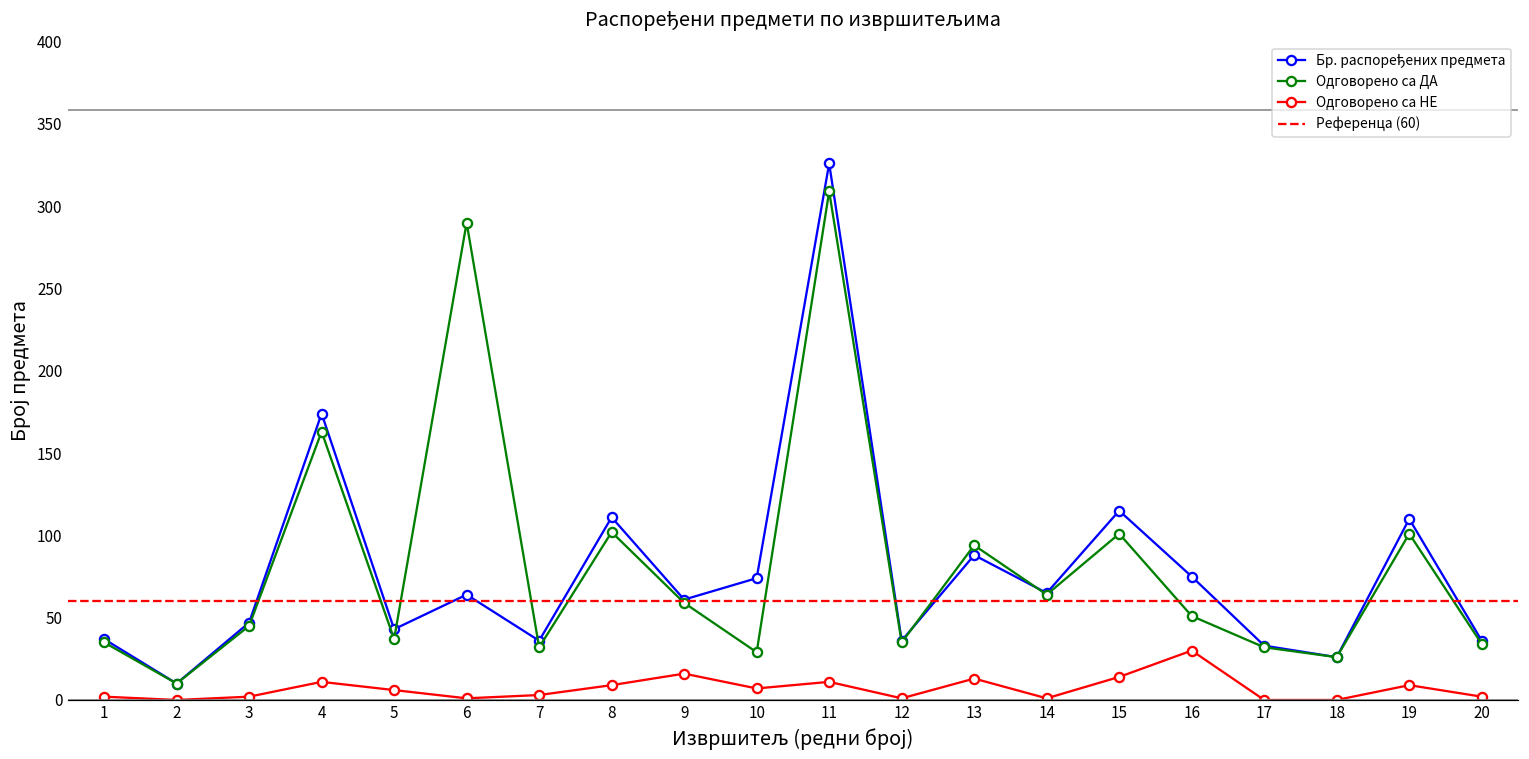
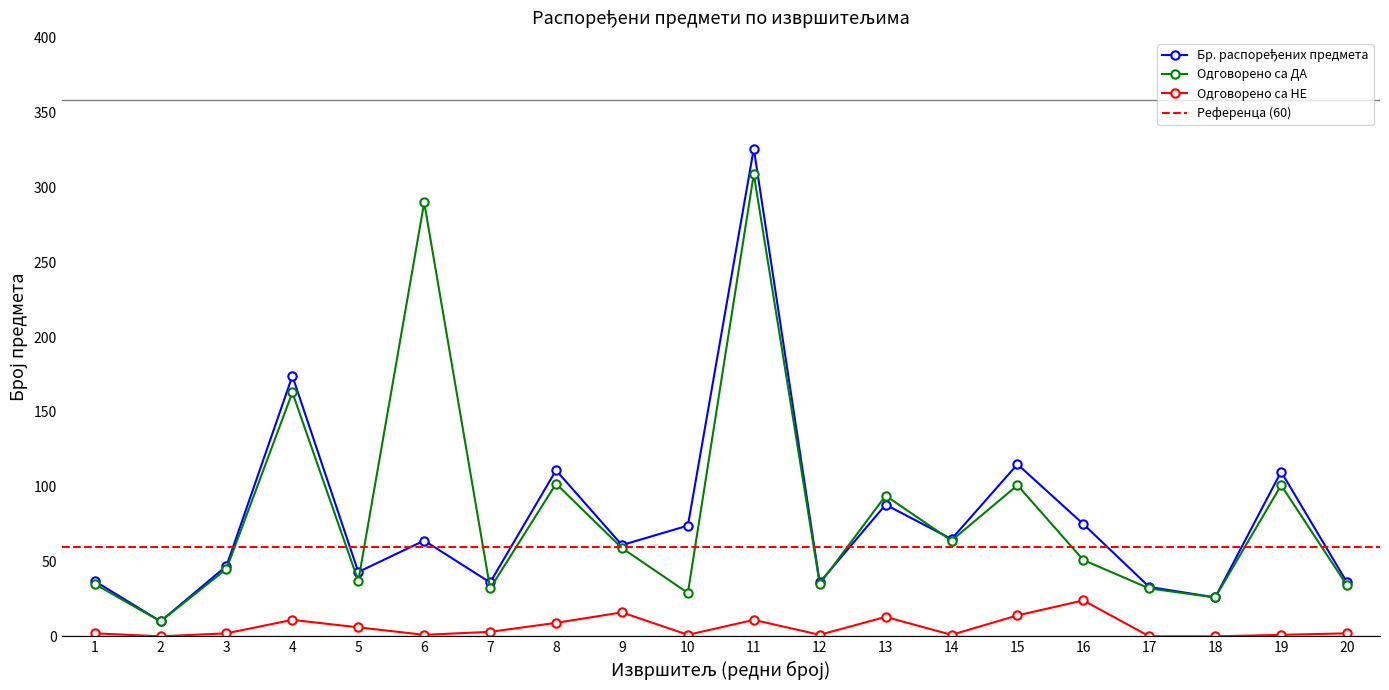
Одговорено са НЕ, 10: 7 -> 1
Одговорено са НЕ, 16: 30 -> 24
Одговорено са НЕ, 19: 9 -> 1
